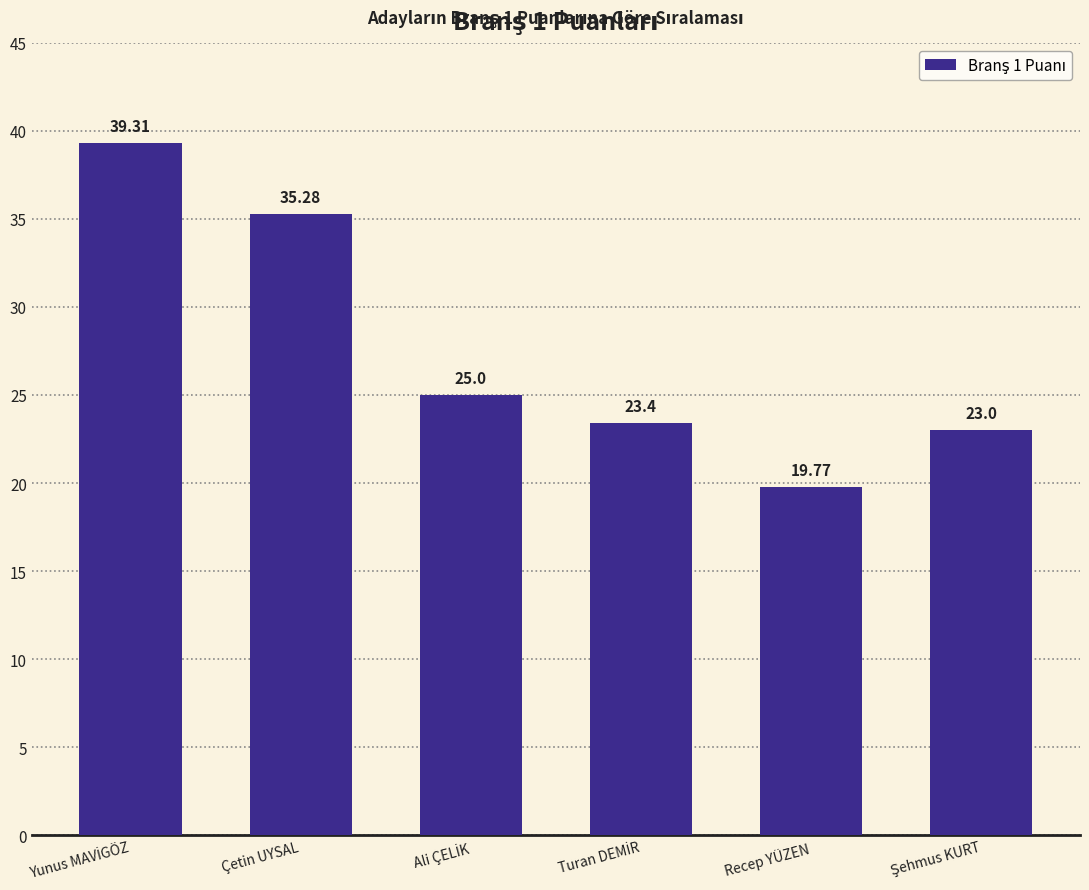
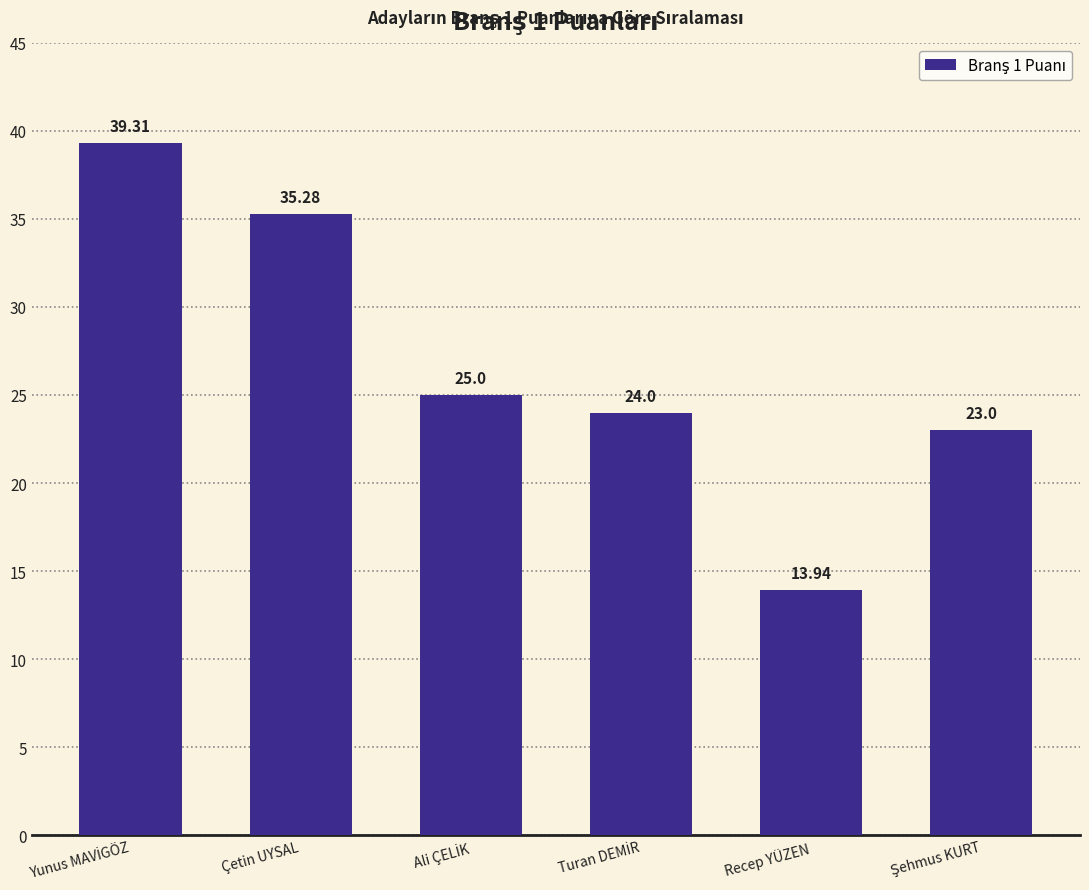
Turan DEMİR: 23.4 -> 24.0
Recep YÜZEN: 19.77 -> 13.94
